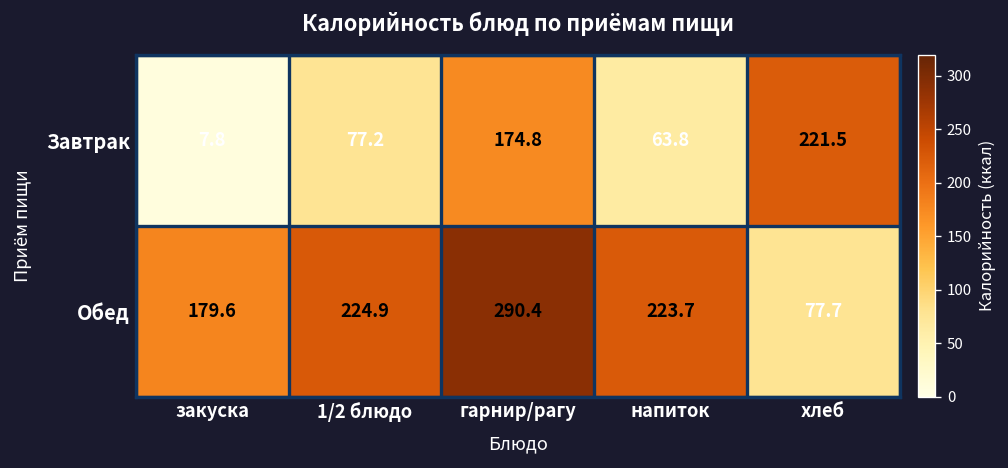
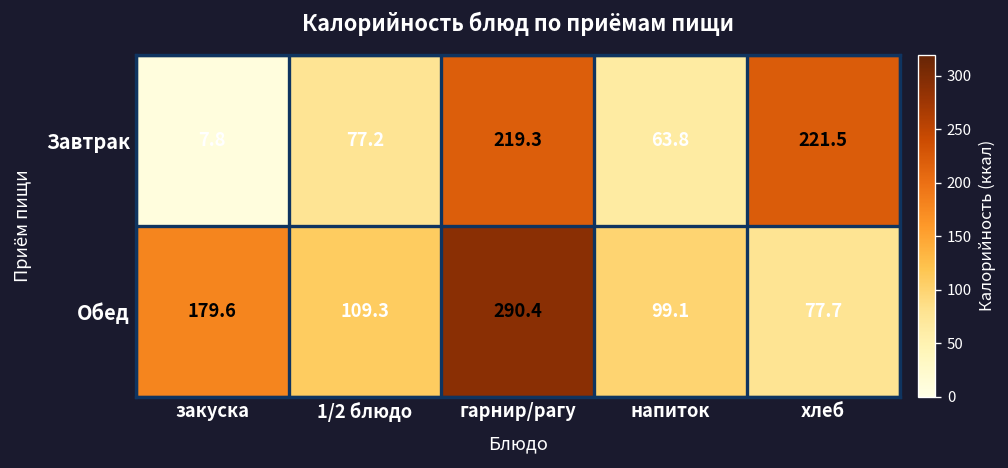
Завтрак, гарнир/рагу: 174.8 -> 219.3
Обед, 1/2 блюдо: 224.9 -> 109.3
Обед, напиток: 223.7 -> 99.1
